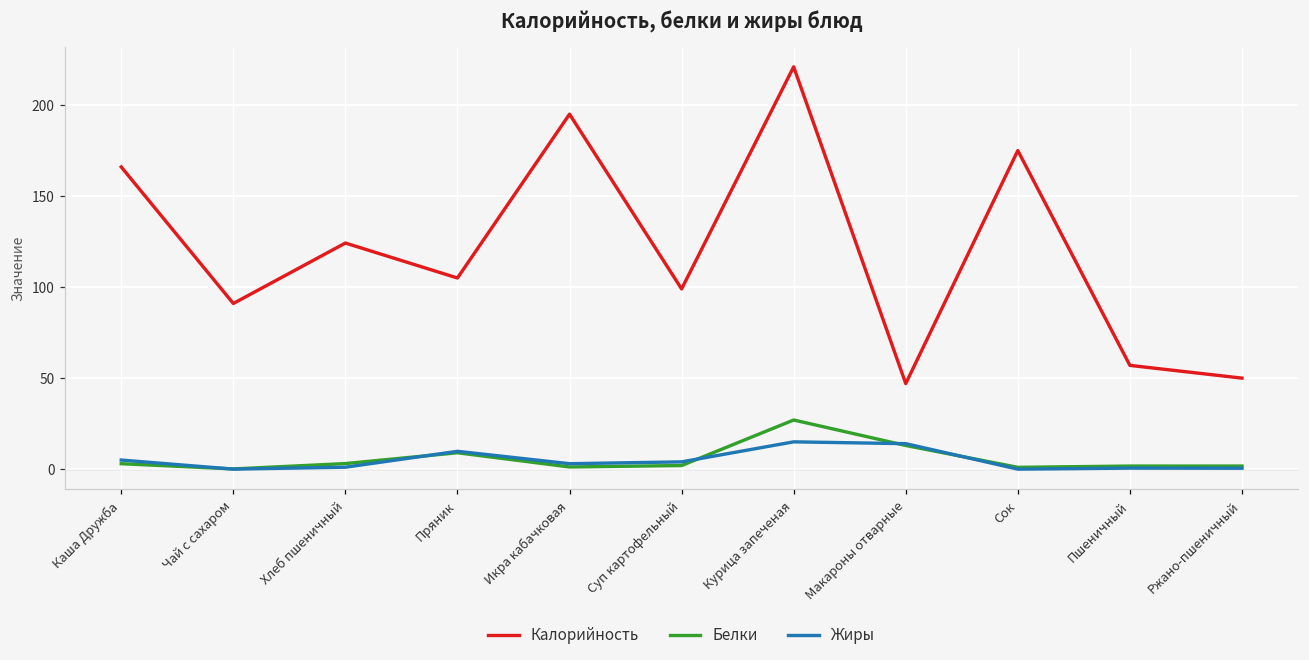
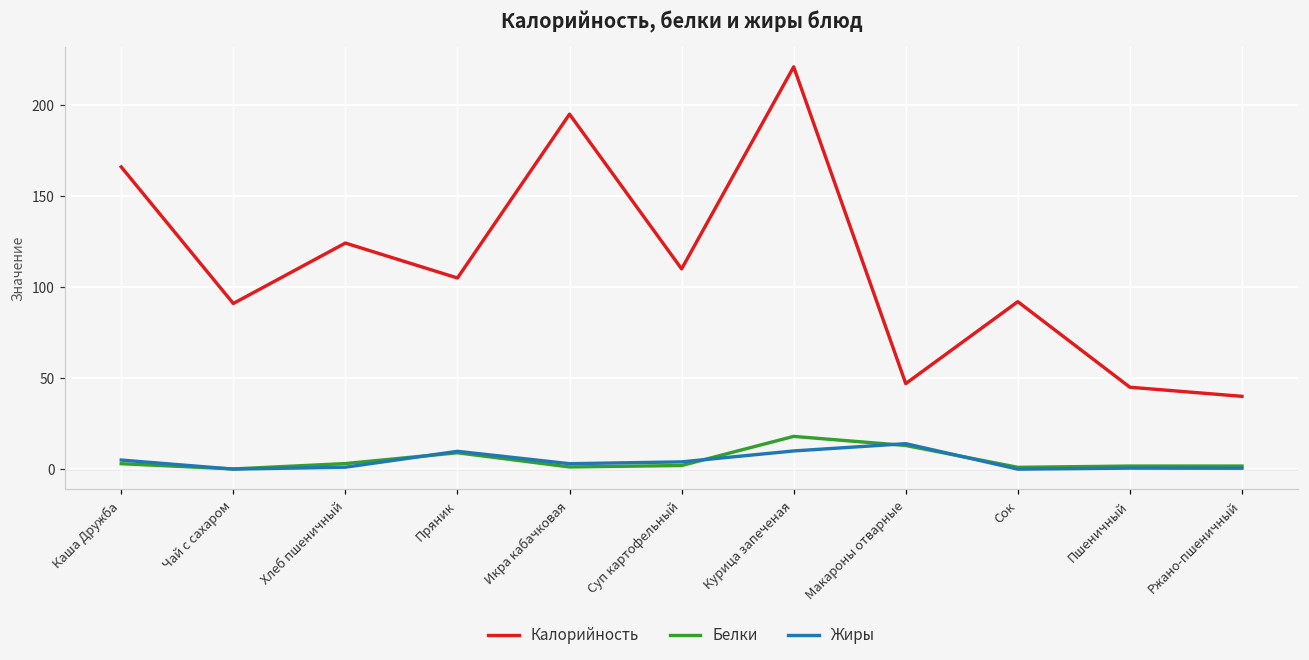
Калорийность, Суп картофельный: 99 -> 110
Белки, Курица запеченая: 27 -> 18
Жиры, Курица запеченая: 15 -> 10
Калорийность, Сок: 175 -> 92
Калорийность, Пшеничный: 57 -> 45
Калорийность, Ржано-пшеничный: 50 -> 40
